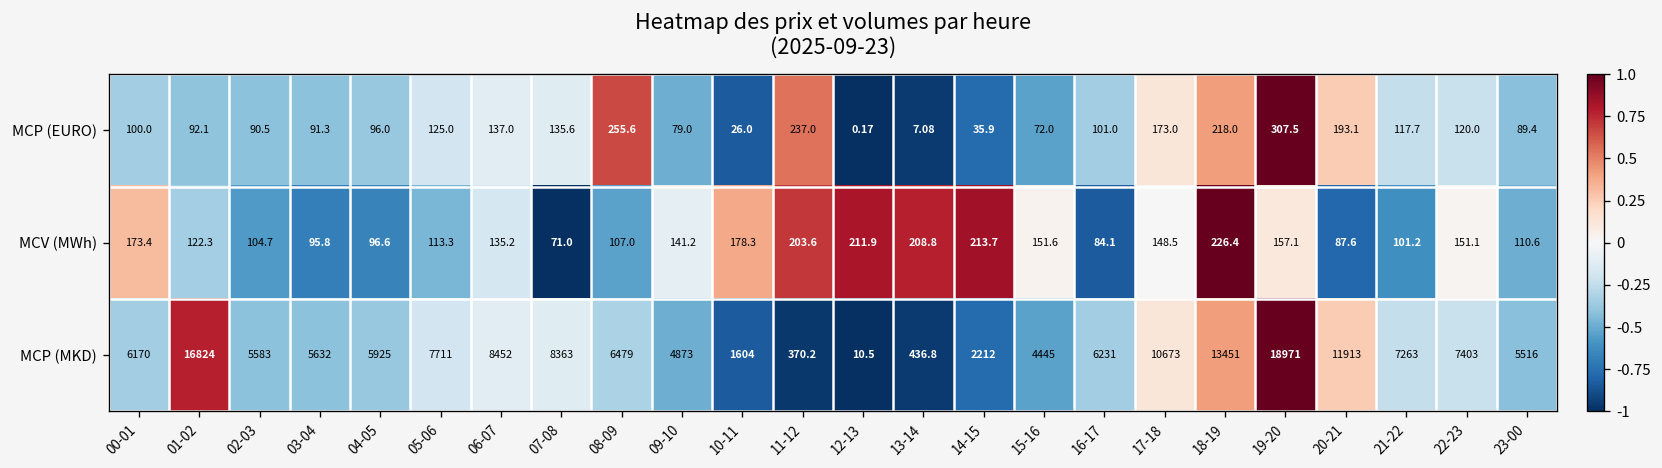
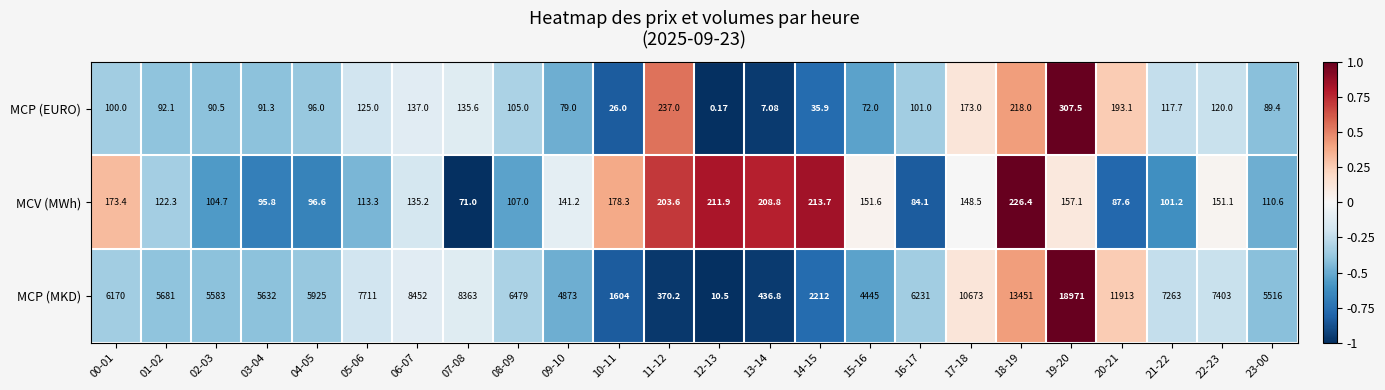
MCP (EURO), 08-09: 255.6 -> 105.0
MCP (MKD), 01-02: 16824 -> 5681
